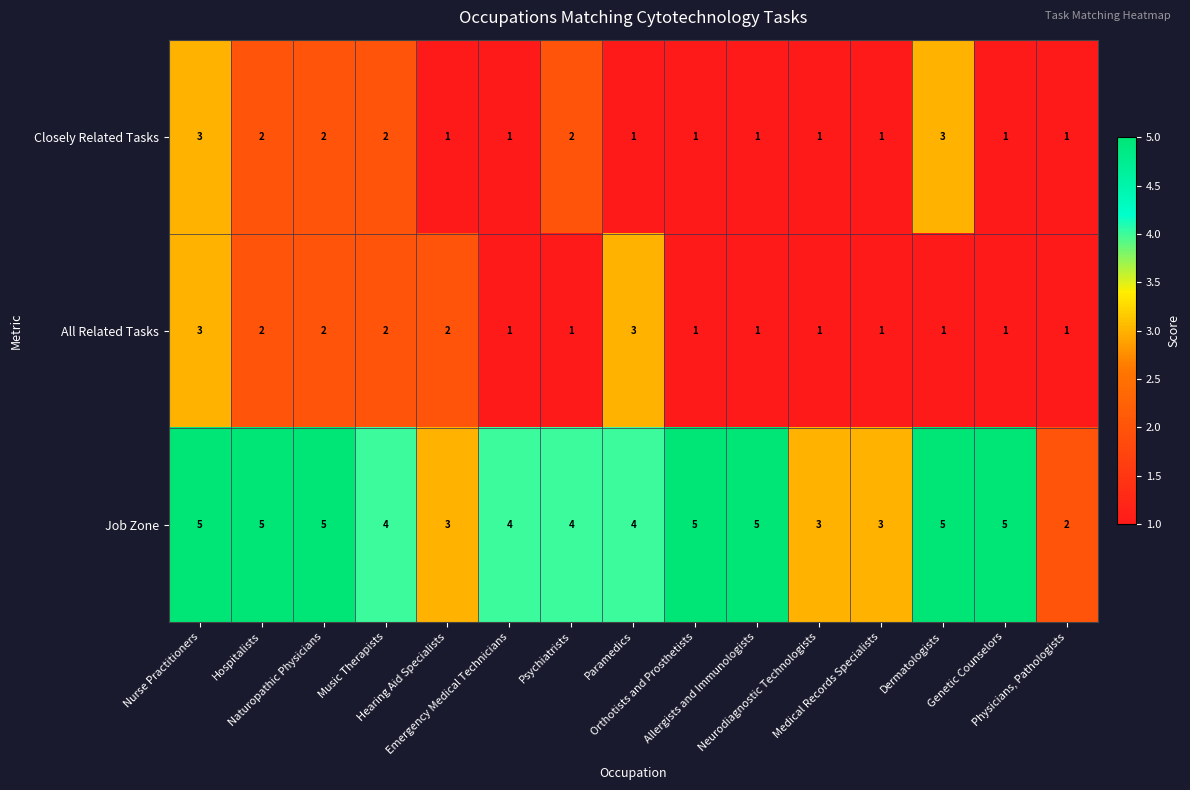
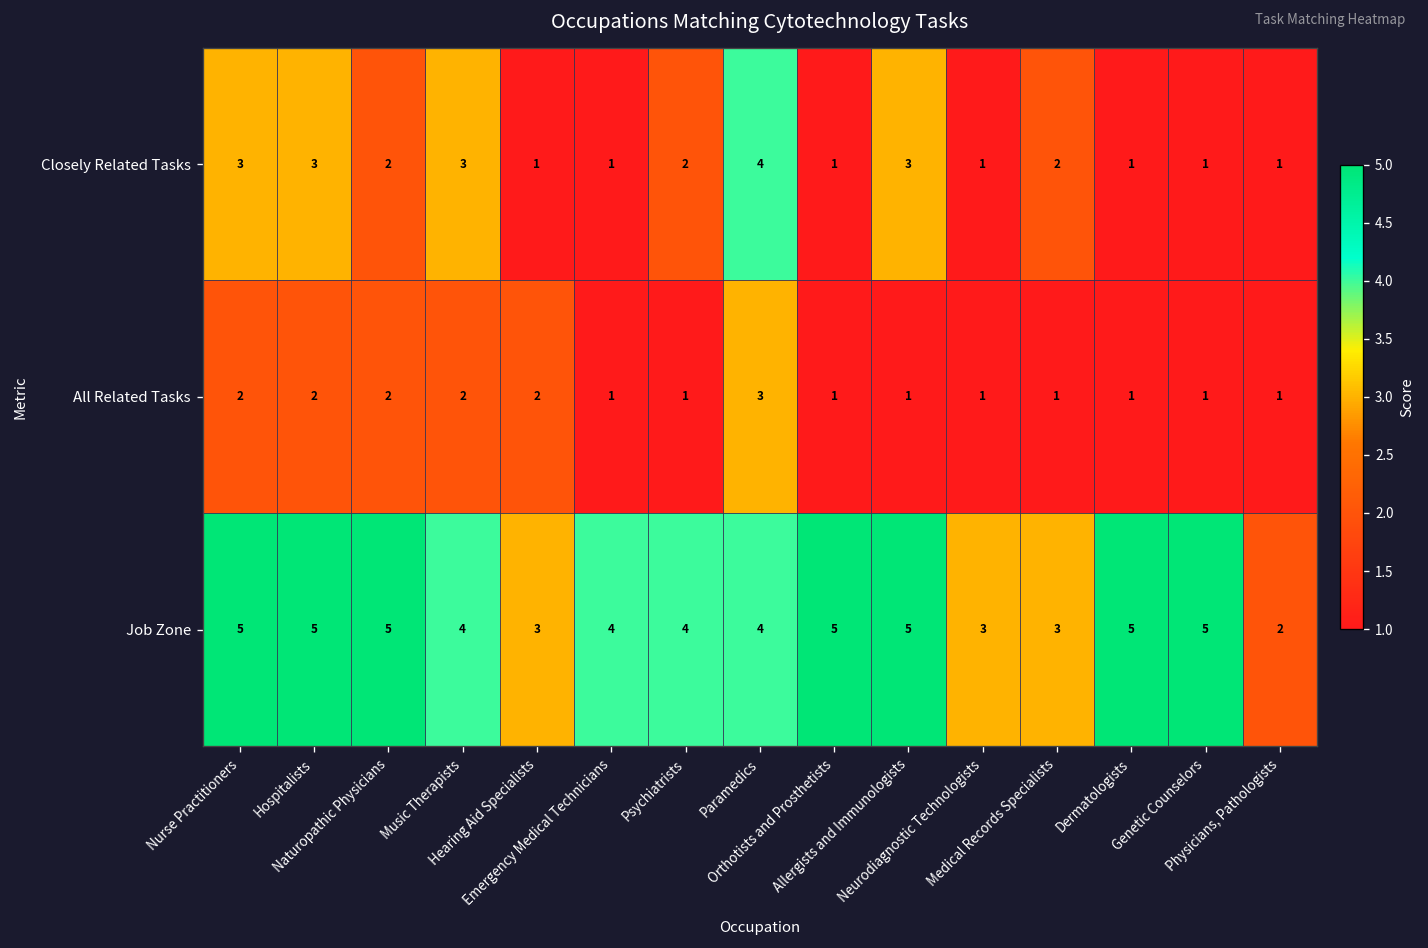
Closely Related Tasks, Hospitalists: 2 -> 3
Closely Related Tasks, Music Therapists: 2 -> 3
Closely Related Tasks, Paramedics: 1 -> 4
Closely Related Tasks, Allergists and Immunologists: 1 -> 3
Closely Related Tasks, Medical Records Specialists: 1 -> 2
Closely Related Tasks, Dermatologists: 3 -> 1
All Related Tasks, Nurse Practitioners: 3 -> 2
